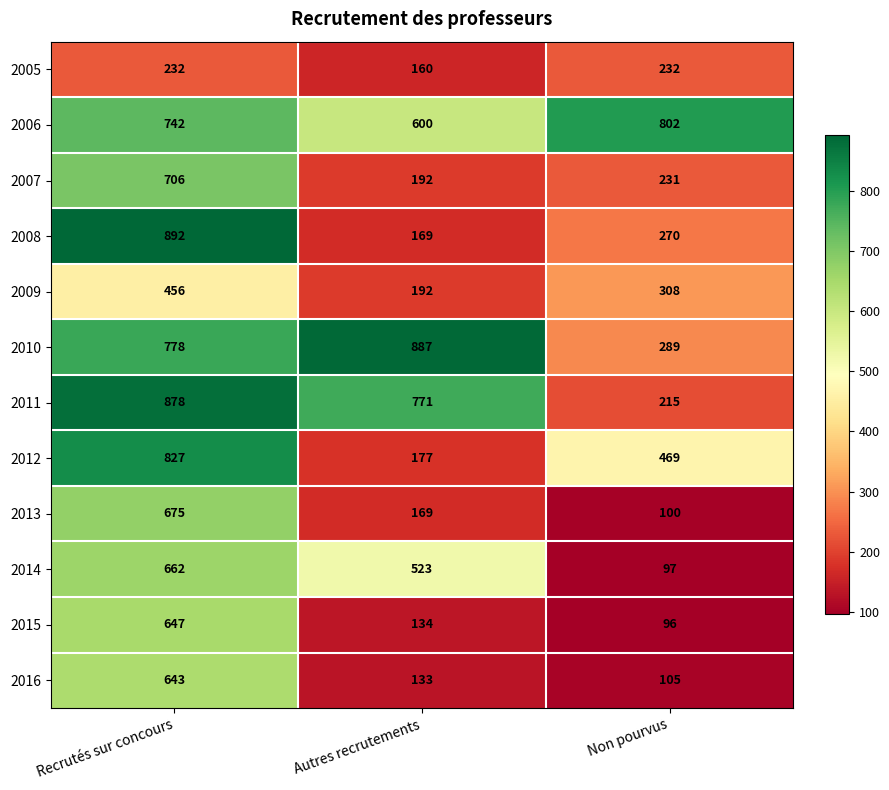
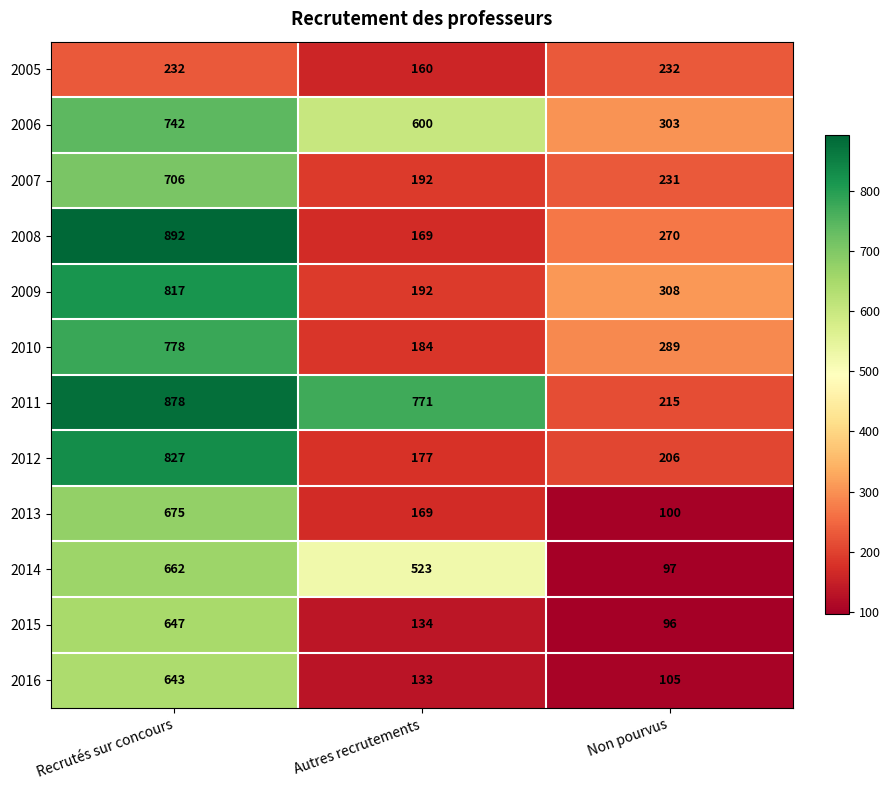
2006, Non pourvus: 802 -> 303
2009, Recrutés sur concours: 456 -> 817
2010, Autres recrutements: 887 -> 184
2012, Non pourvus: 469 -> 206
